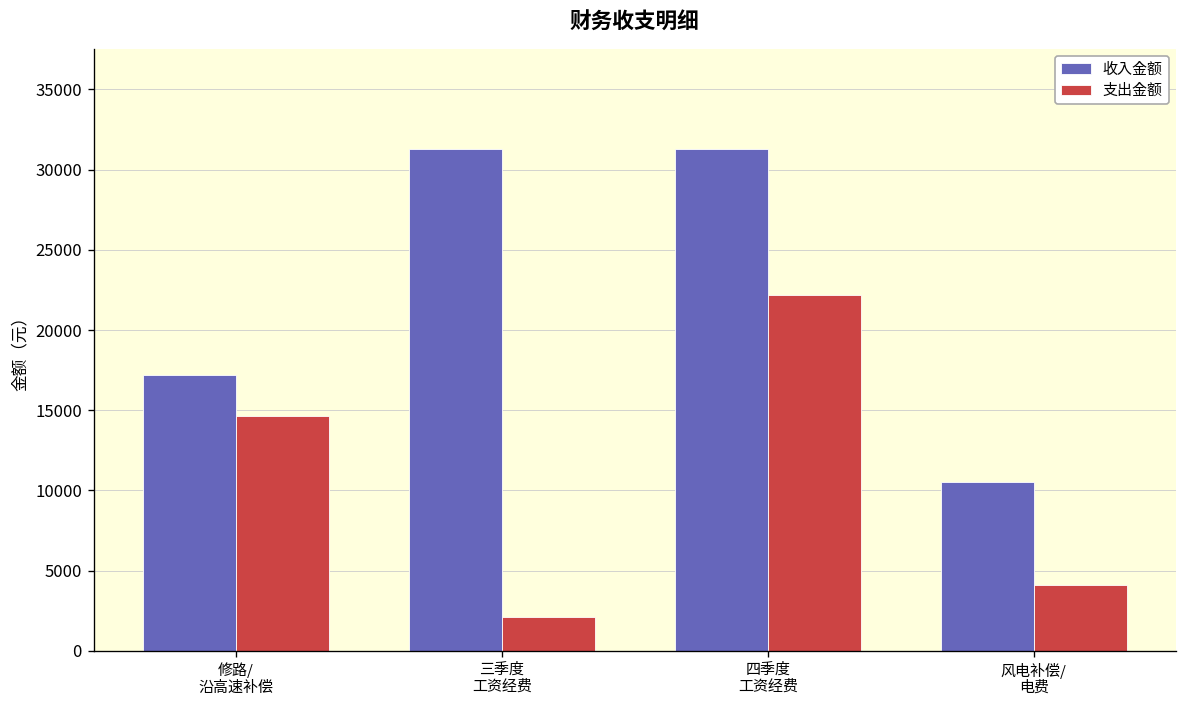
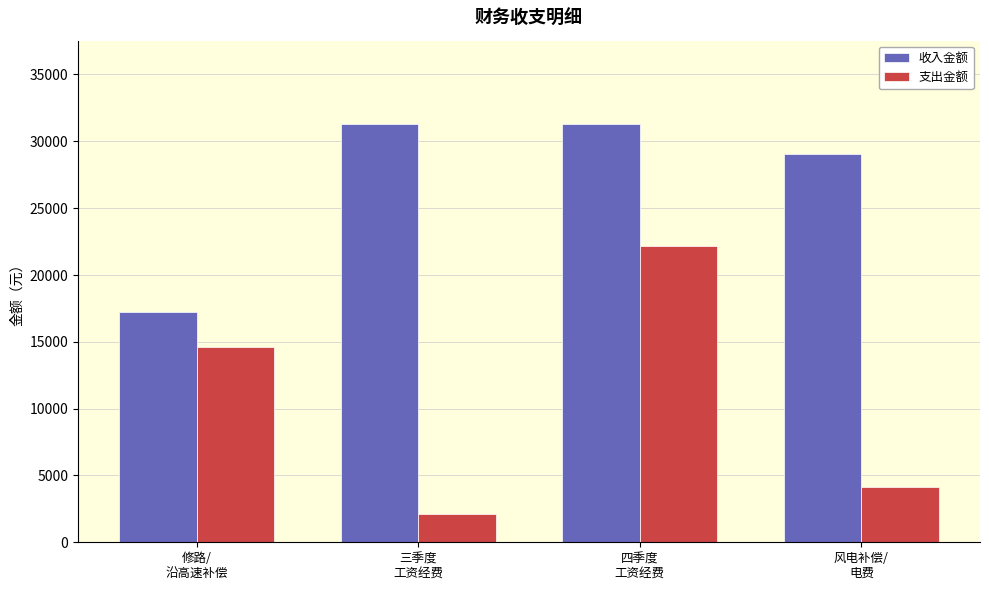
收入金额, 风电补偿/ 电费: 10500 -> 29000
